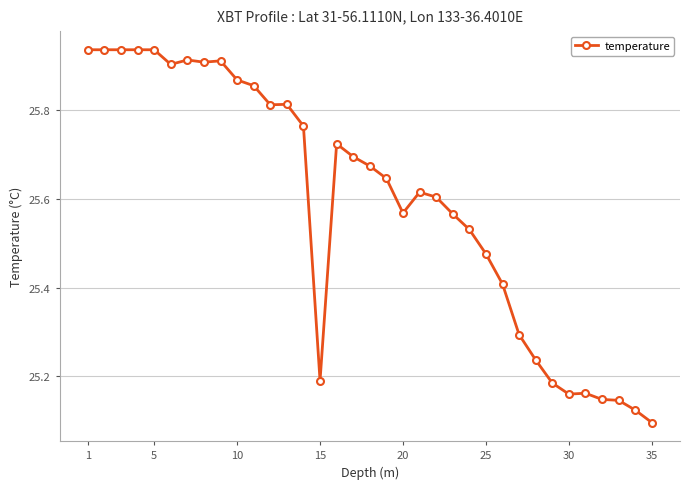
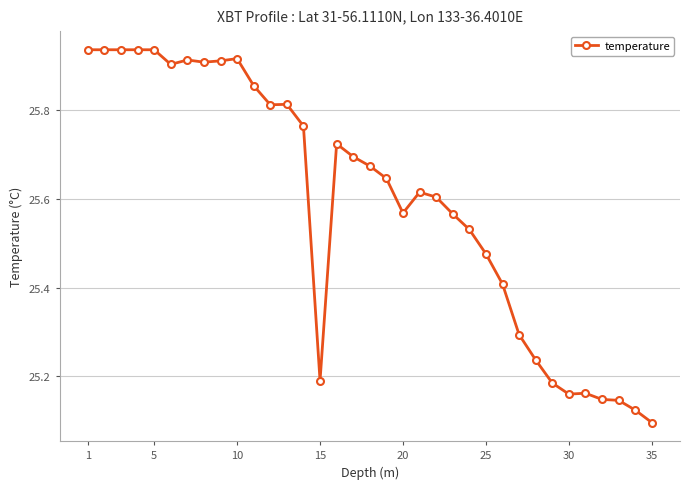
10: 25.87 -> 25.92
